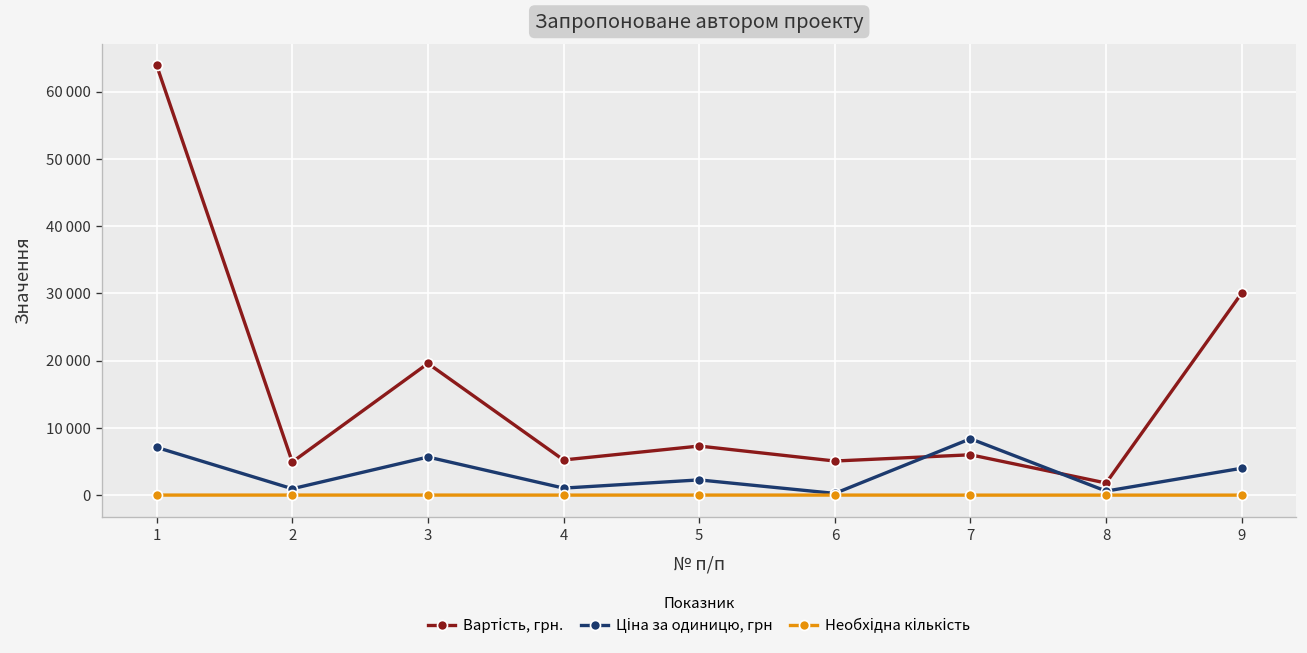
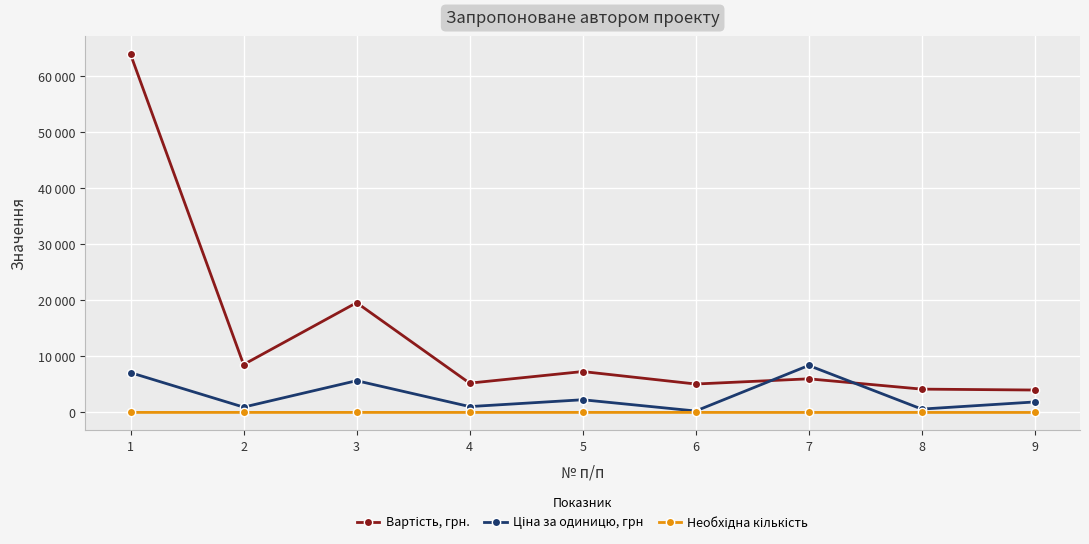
Вартість, грн., 2: 5000 -> 9000
Вартість, грн., 8: 2000 -> 4000
Вартість, грн., 9: 30000 -> 4000
Ціна за одиницю, грн, 9: 4000 -> 2000
